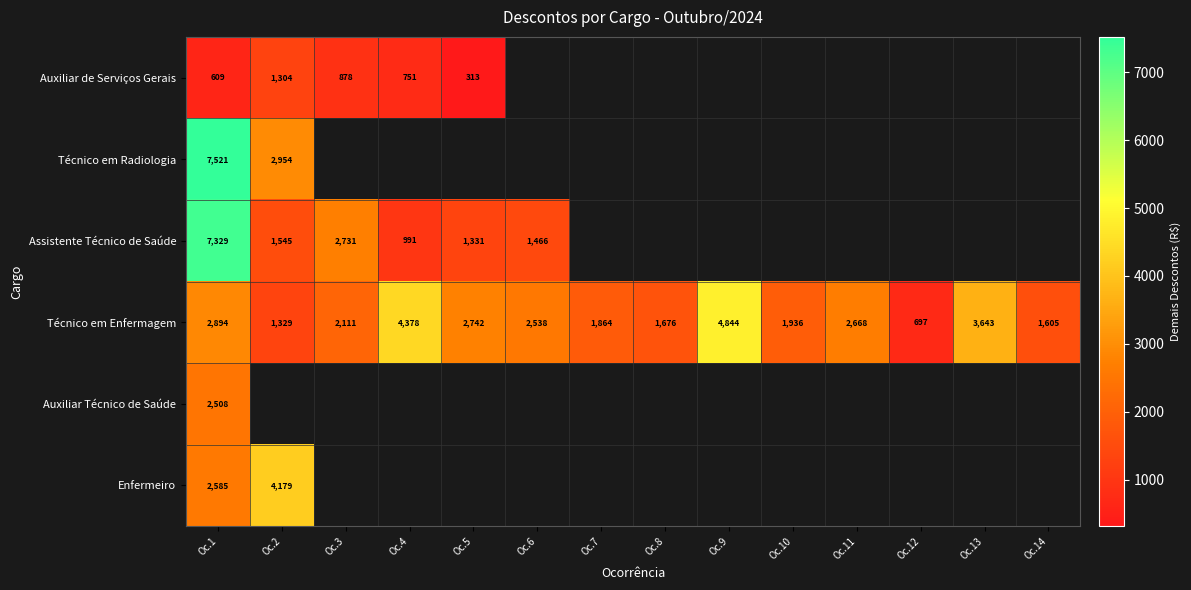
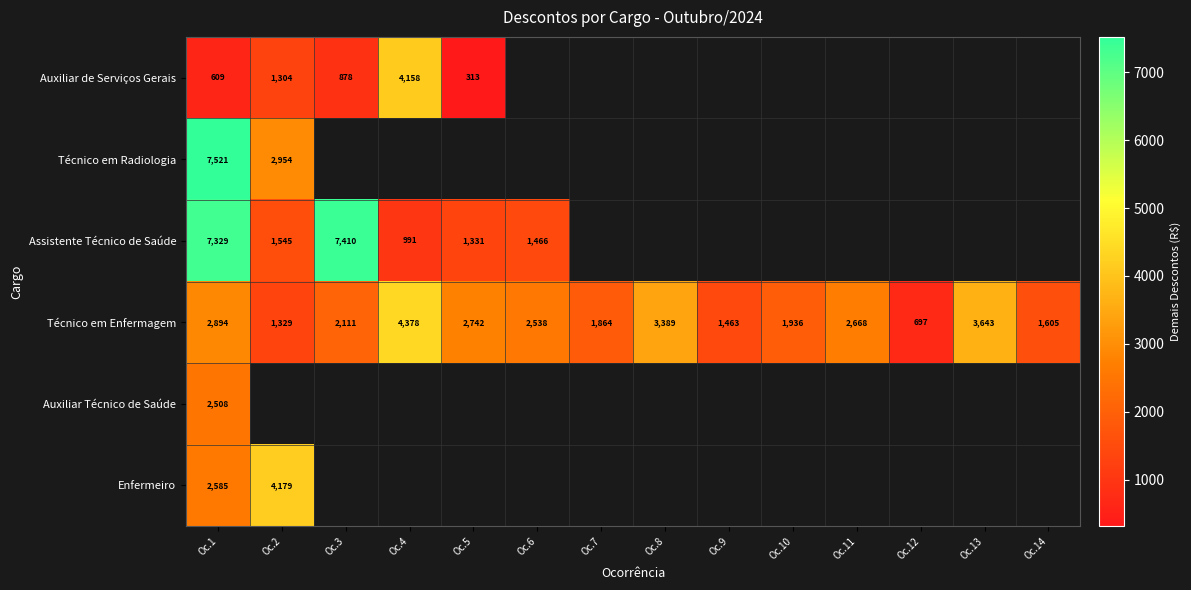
Auxiliar de Serviços Gerais, Oc.4: 751 -> 4,158
Assistente Técnico de Saúde, Oc.3: 2,731 -> 7,410
Técnico em Enfermagem, Oc.8: 1,676 -> 3,389
Técnico em Enfermagem, Oc.9: 4,844 -> 1,463
